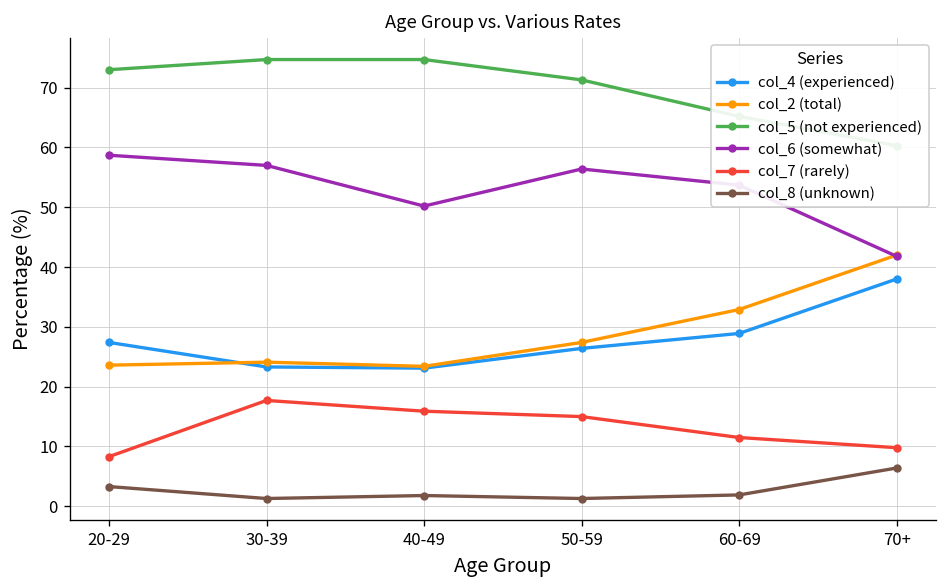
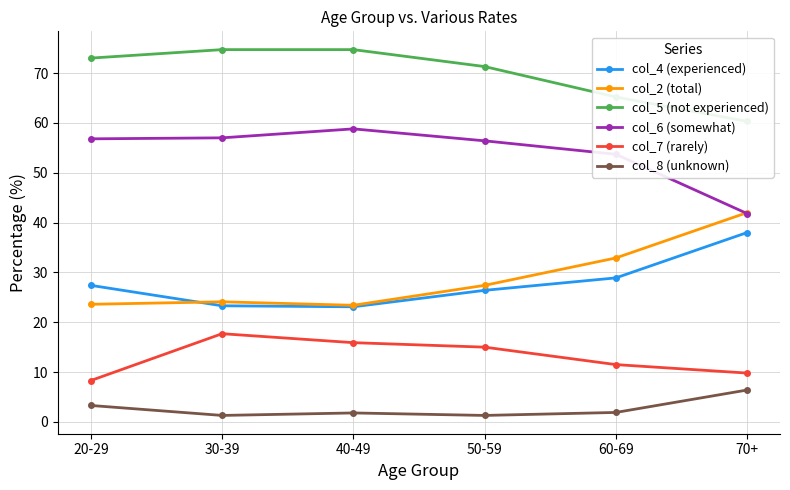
col_6 (somewhat), 20-29: 59 -> 57
col_6 (somewhat), 40-49: 50 -> 59
